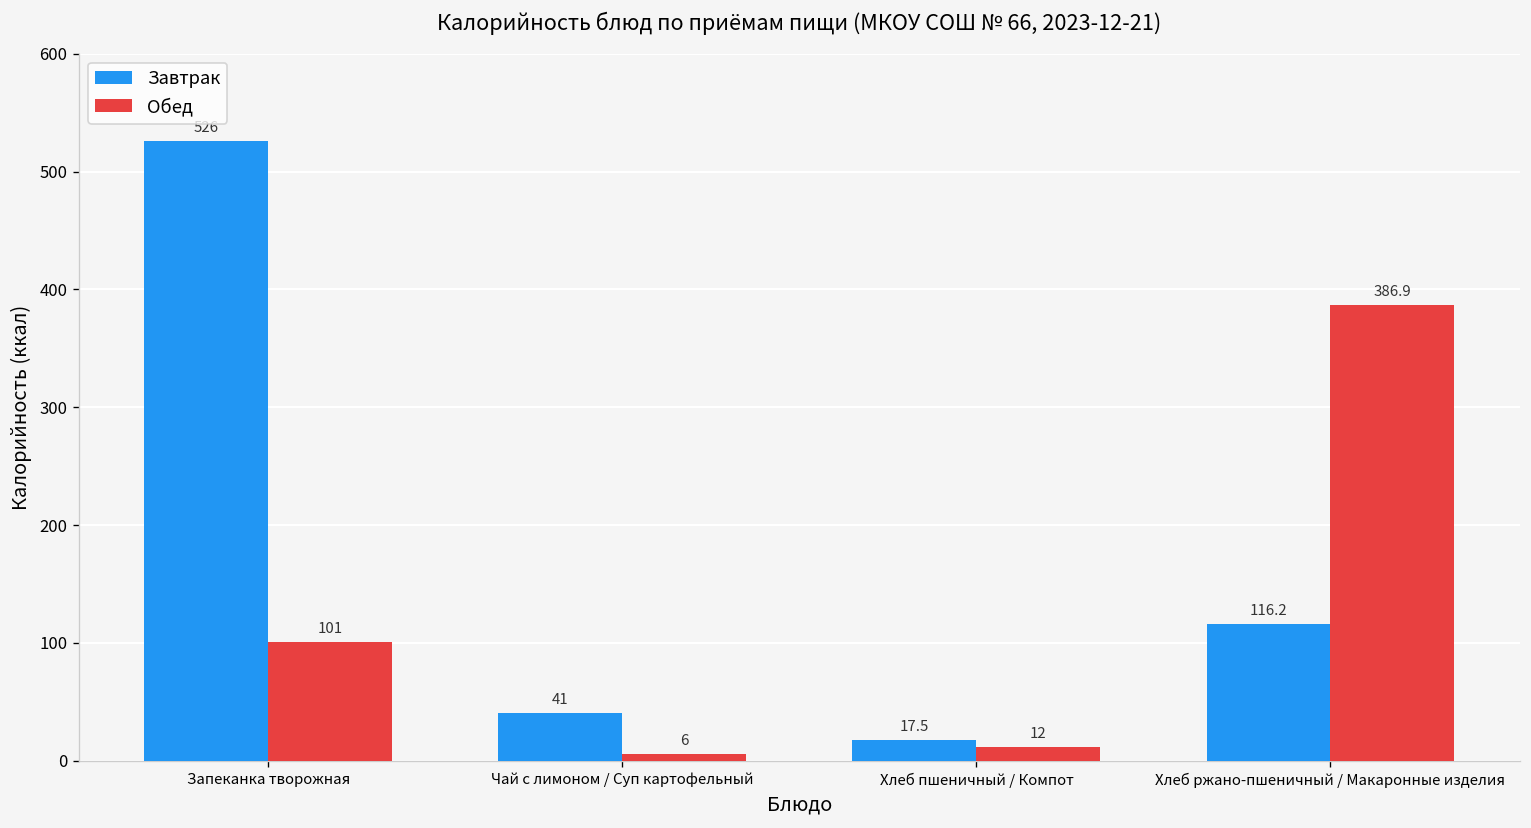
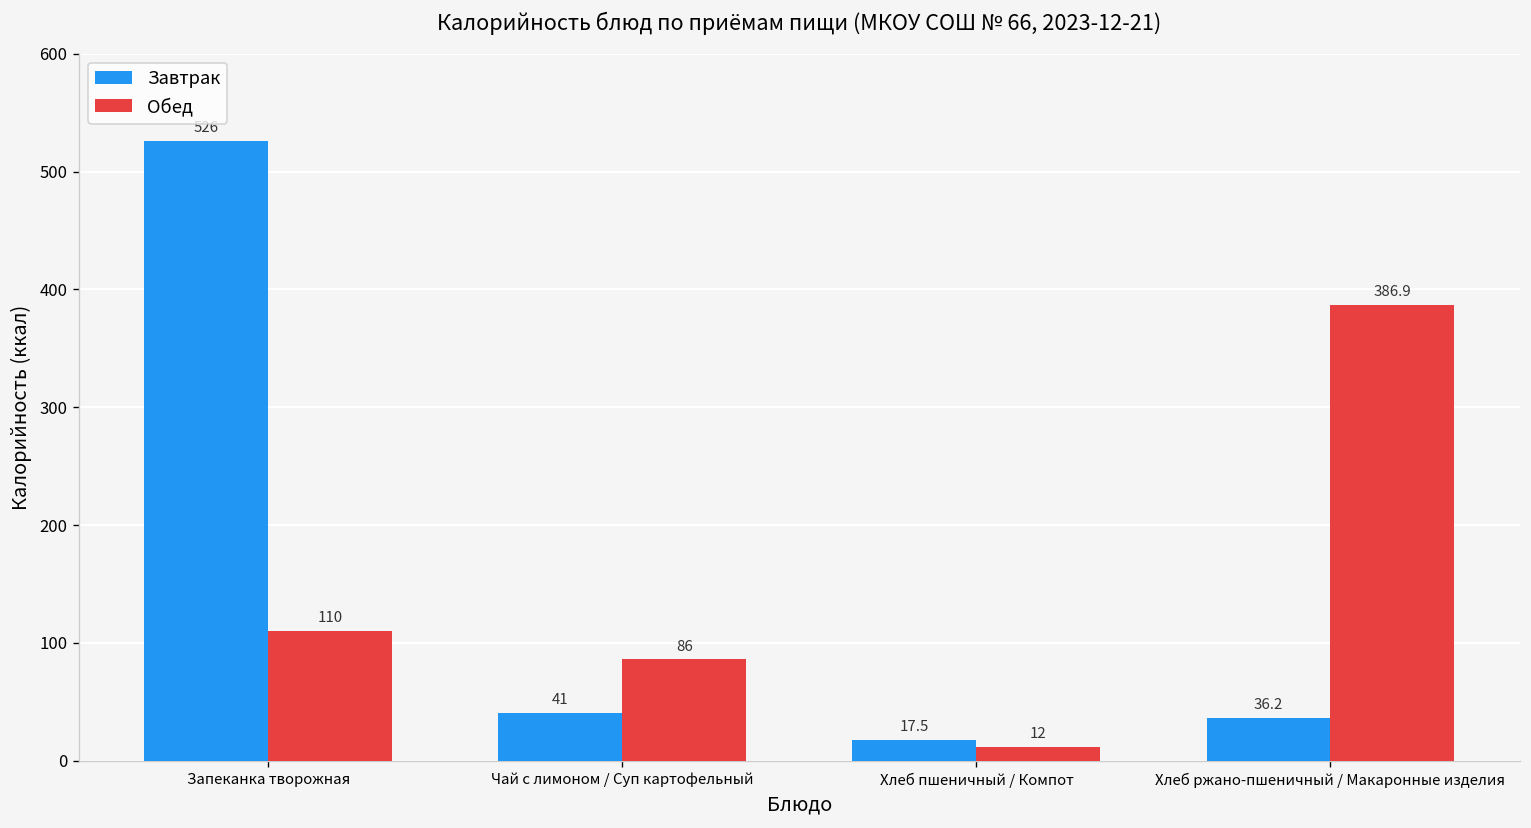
Обед, Запеканка творожная: 101 -> 110
Обед, Чай с лимоном / Суп картофельный: 6 -> 86
Завтрак, Хлеб ржано-пшеничный / Макаронные изделия: 116.2 -> 36.2
